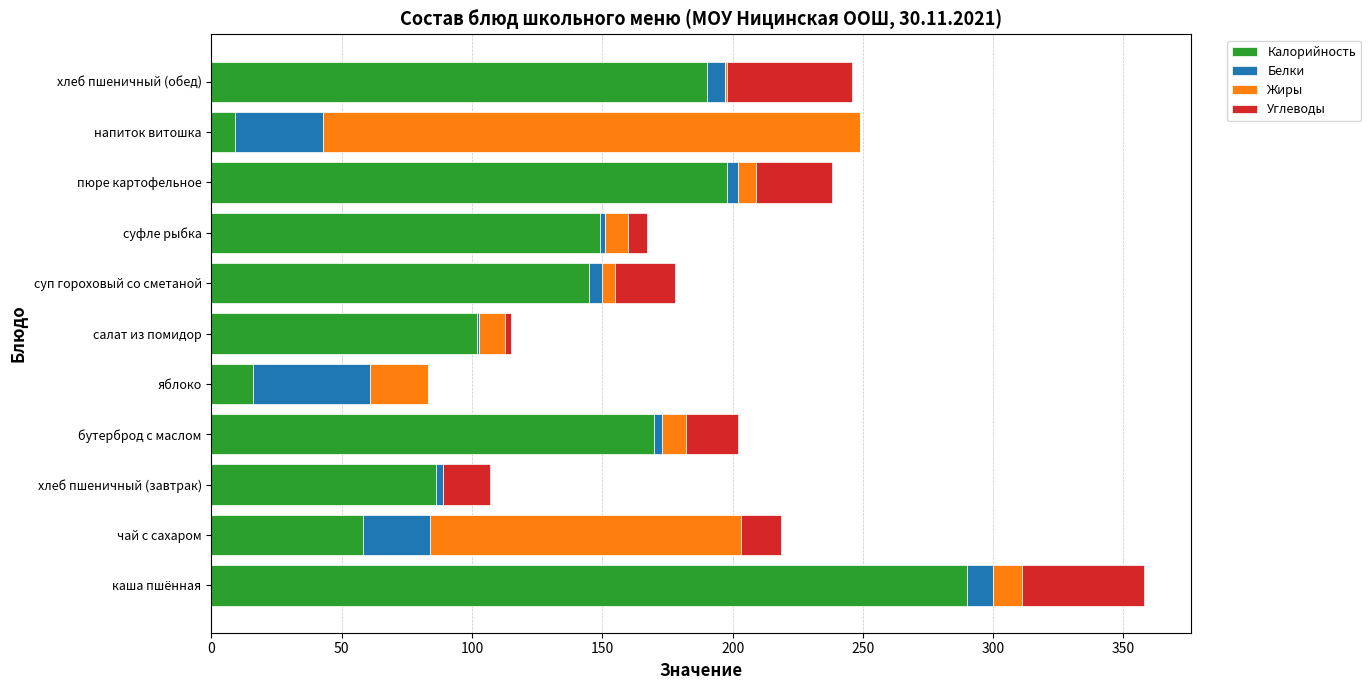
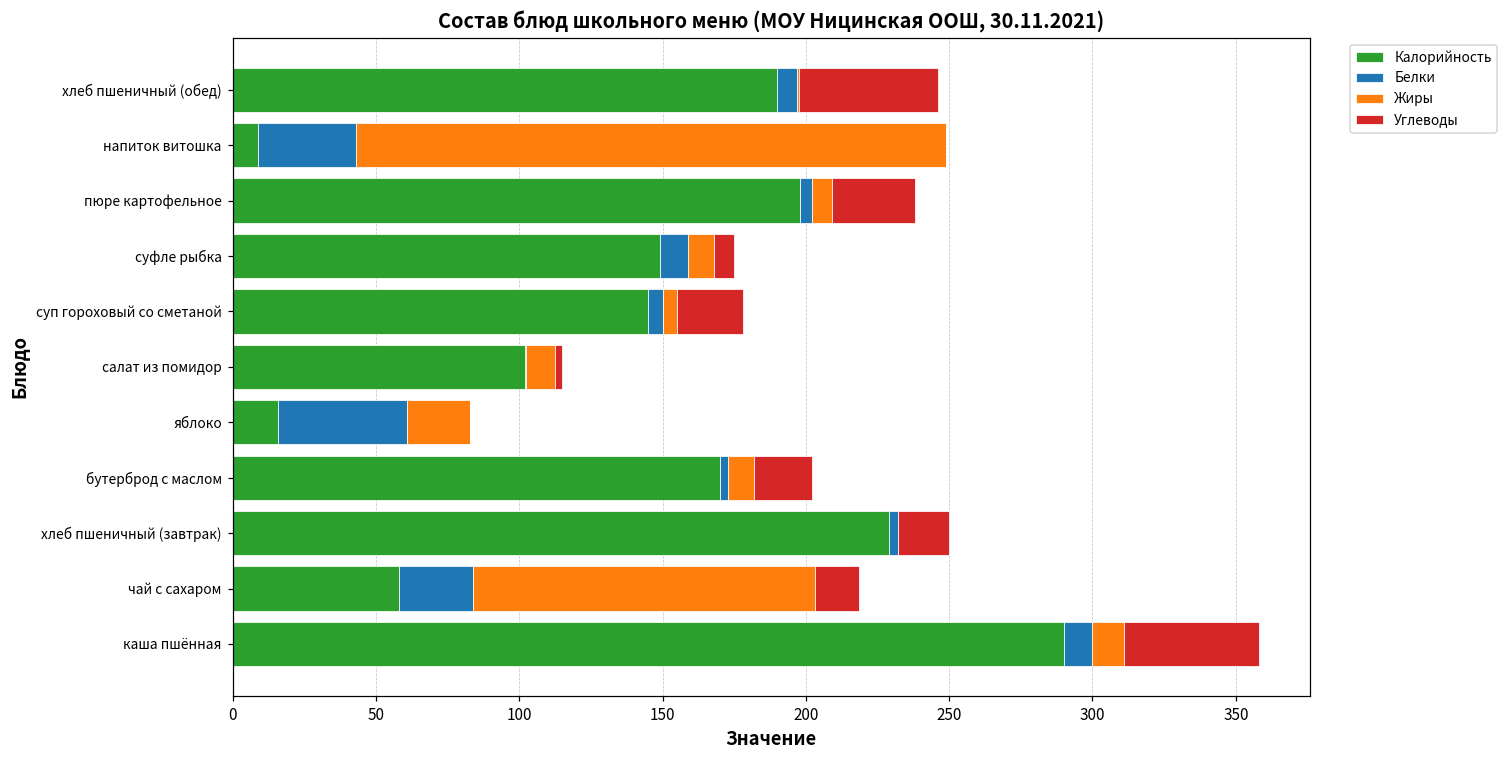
Белки, суфле рыбка: 2 -> 10
Калорийность, хлеб пшеничный (завтрак): 86 -> 229
